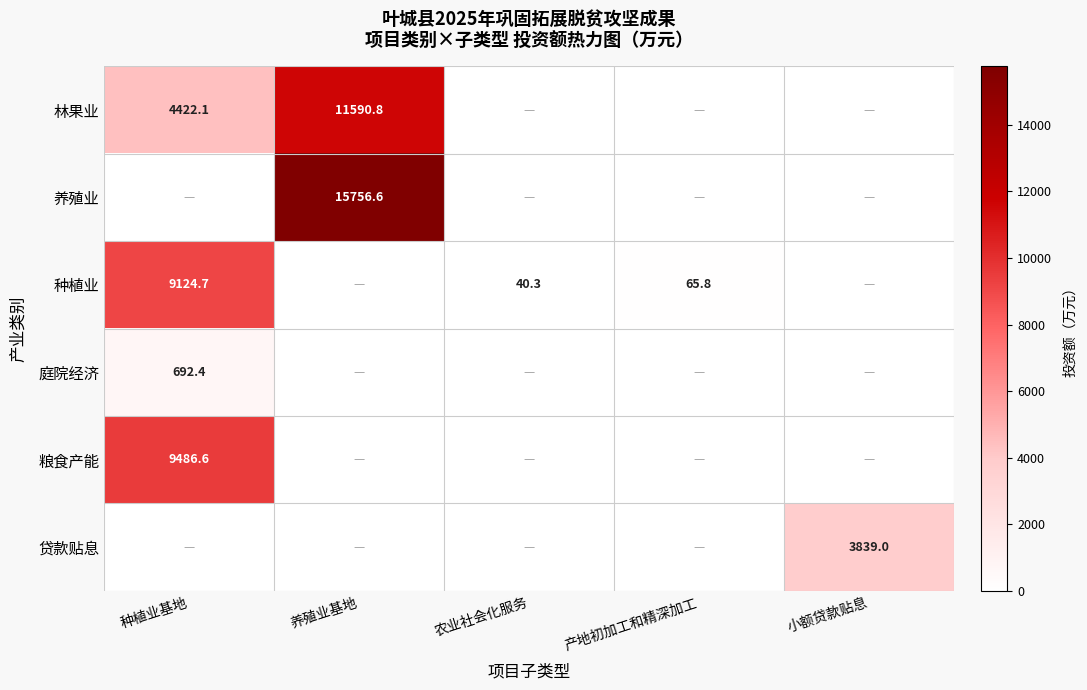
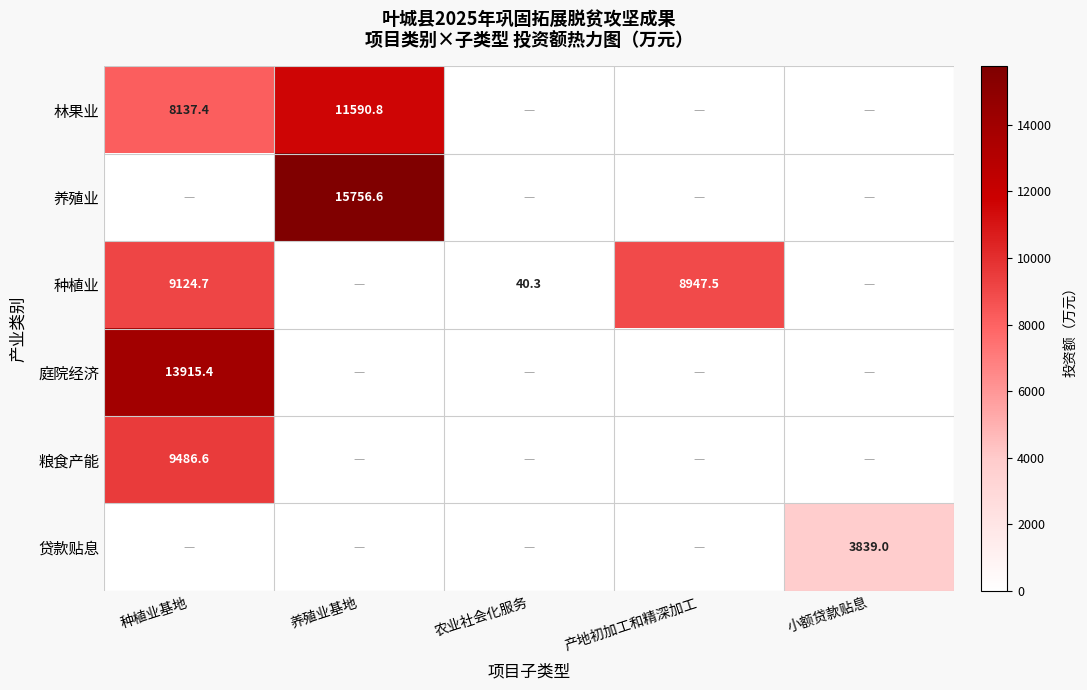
林果业, 种植业基地: 4422.1 -> 8137.4
种植业, 产地初加工和精深加工: 65.8 -> 8947.5
庭院经济, 种植业基地: 692.4 -> 13915.4
